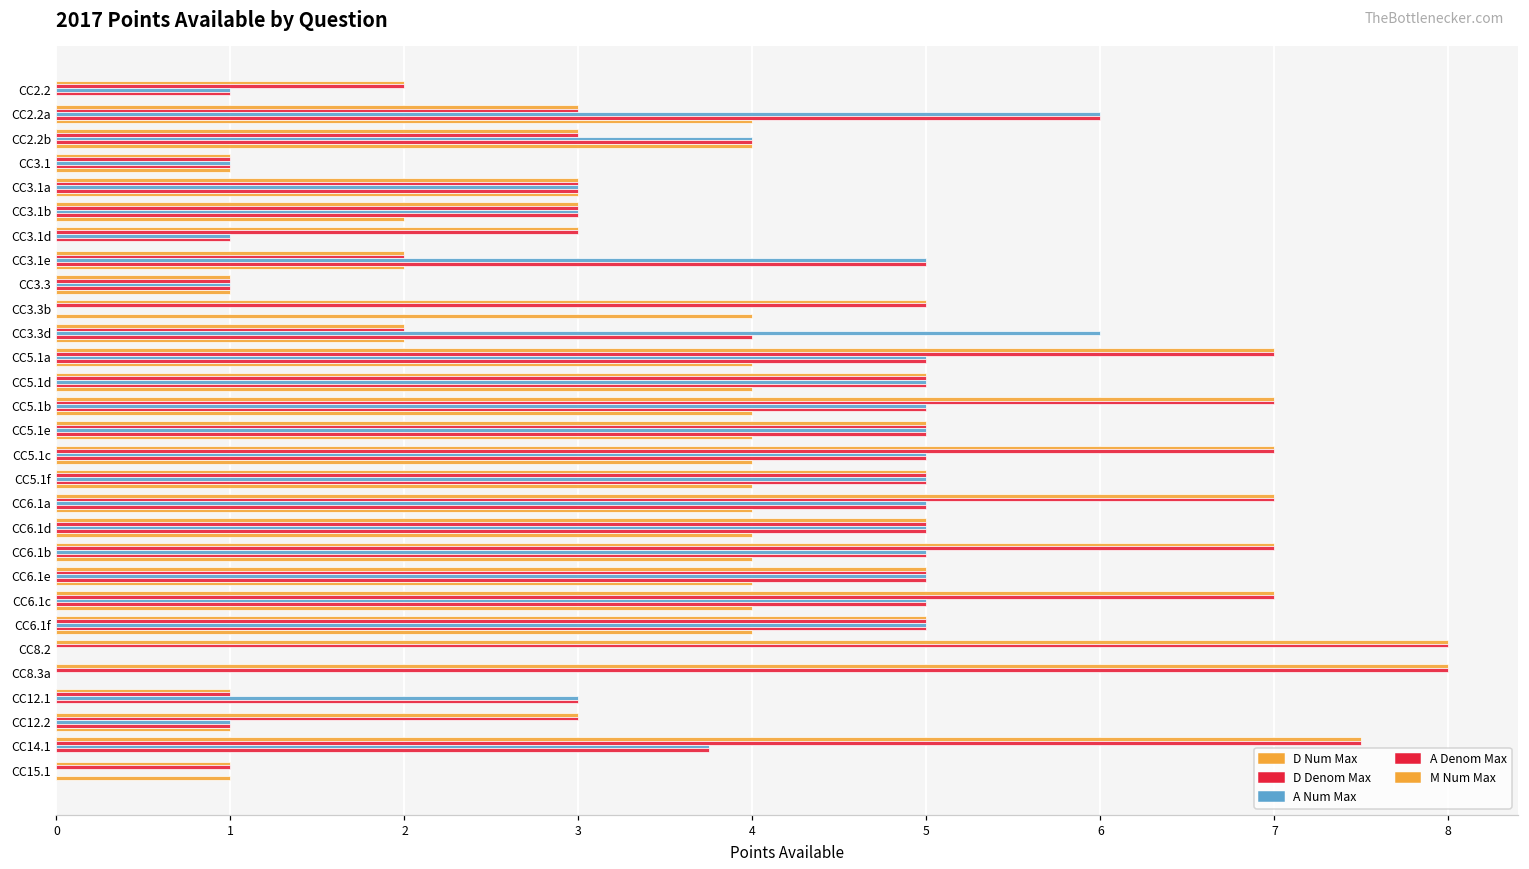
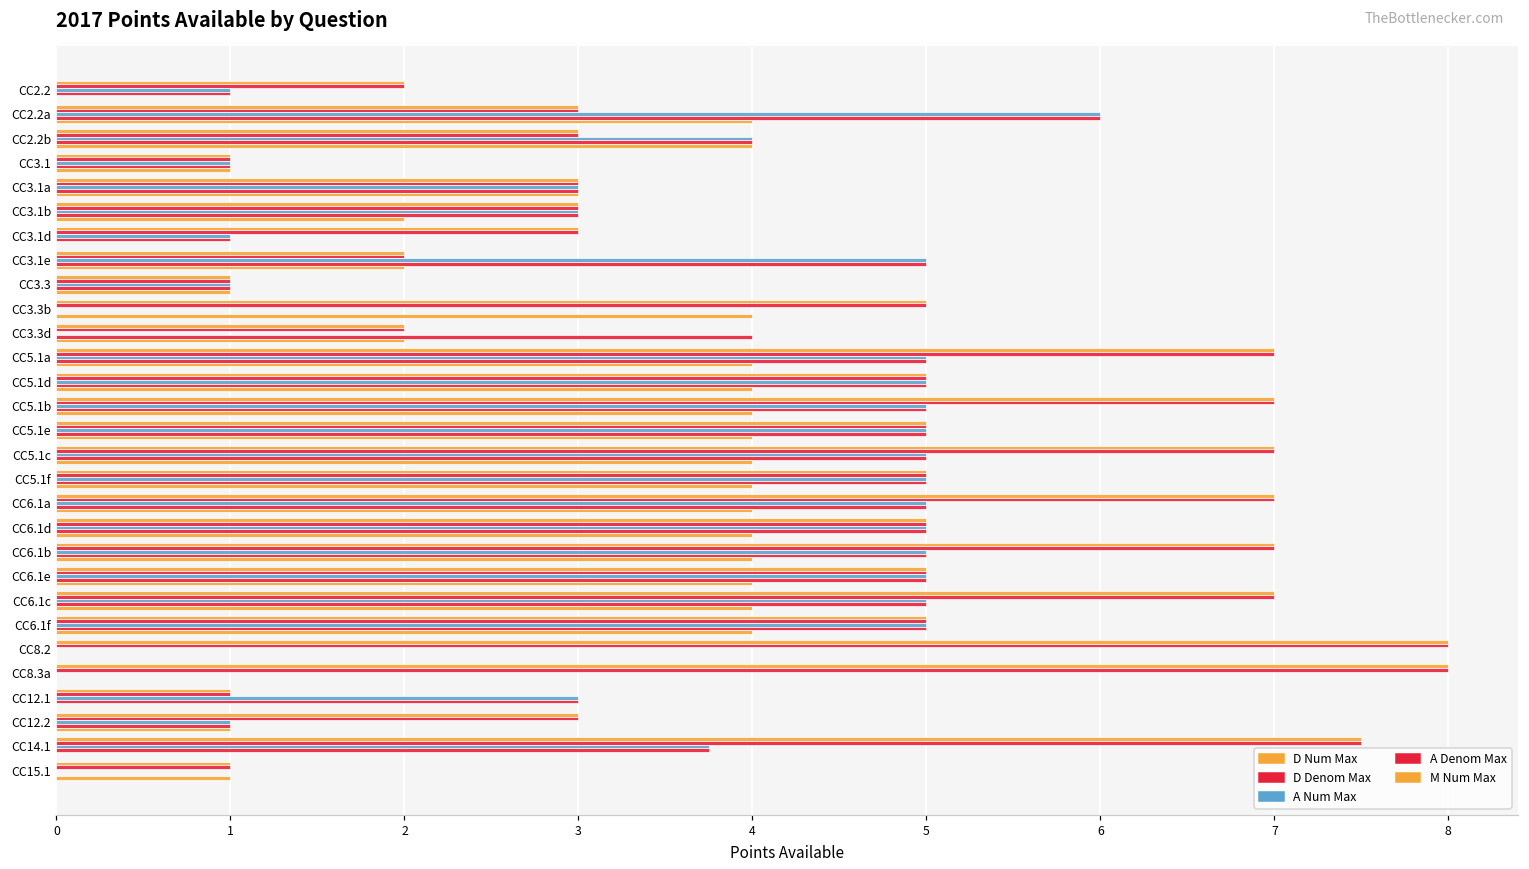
A Num Max, CC3.3d: 6 -> 0
